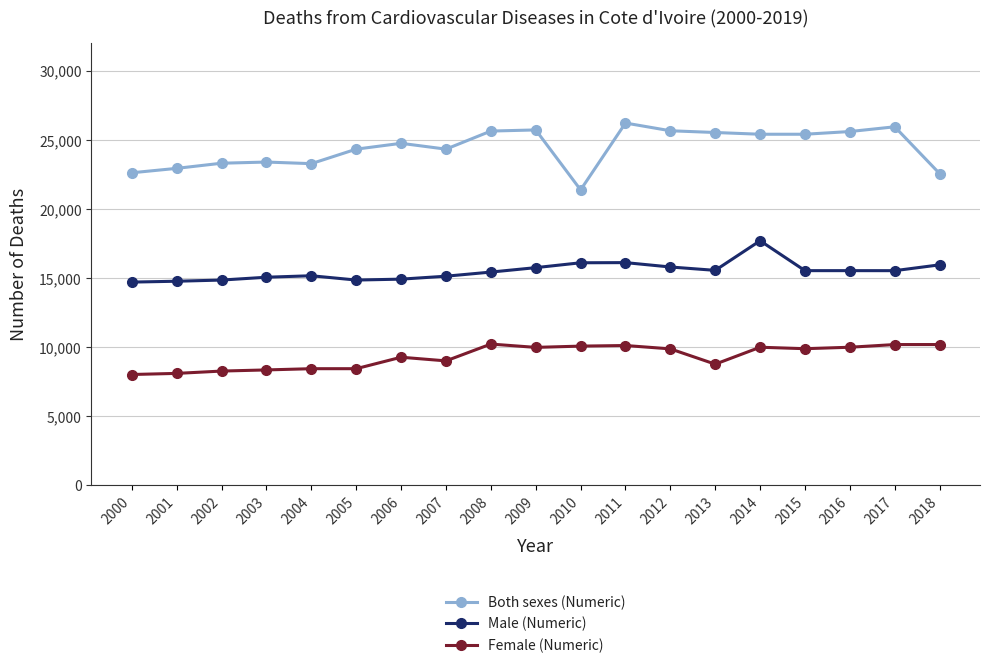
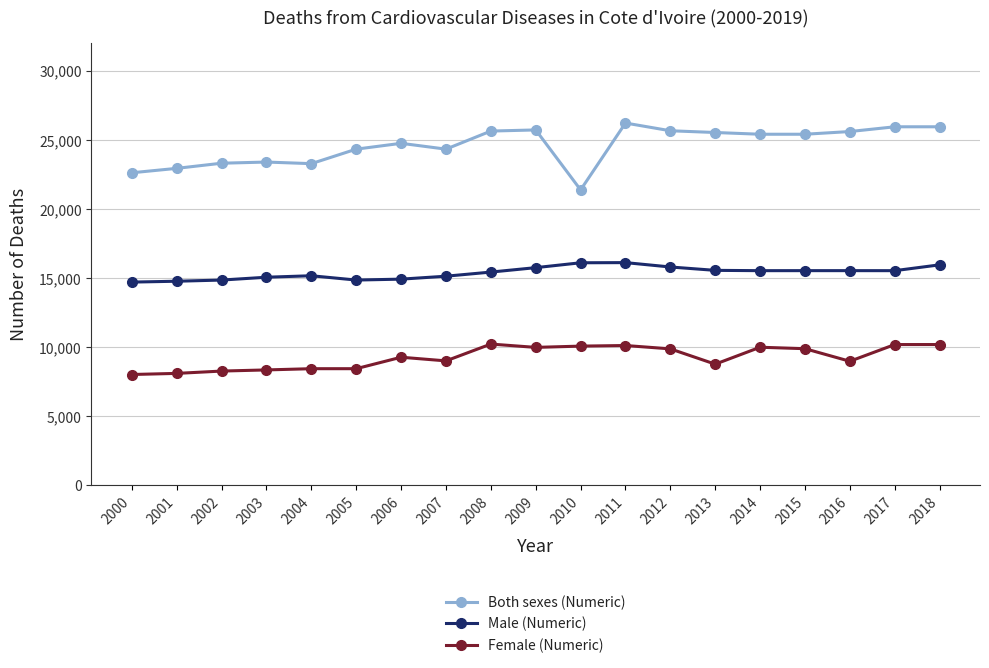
Male (Numeric), 2014: 17,700 -> 15,500
Female (Numeric), 2016: 10,000 -> 9,000
Both sexes (Numeric), 2018: 22,500 -> 25,900
